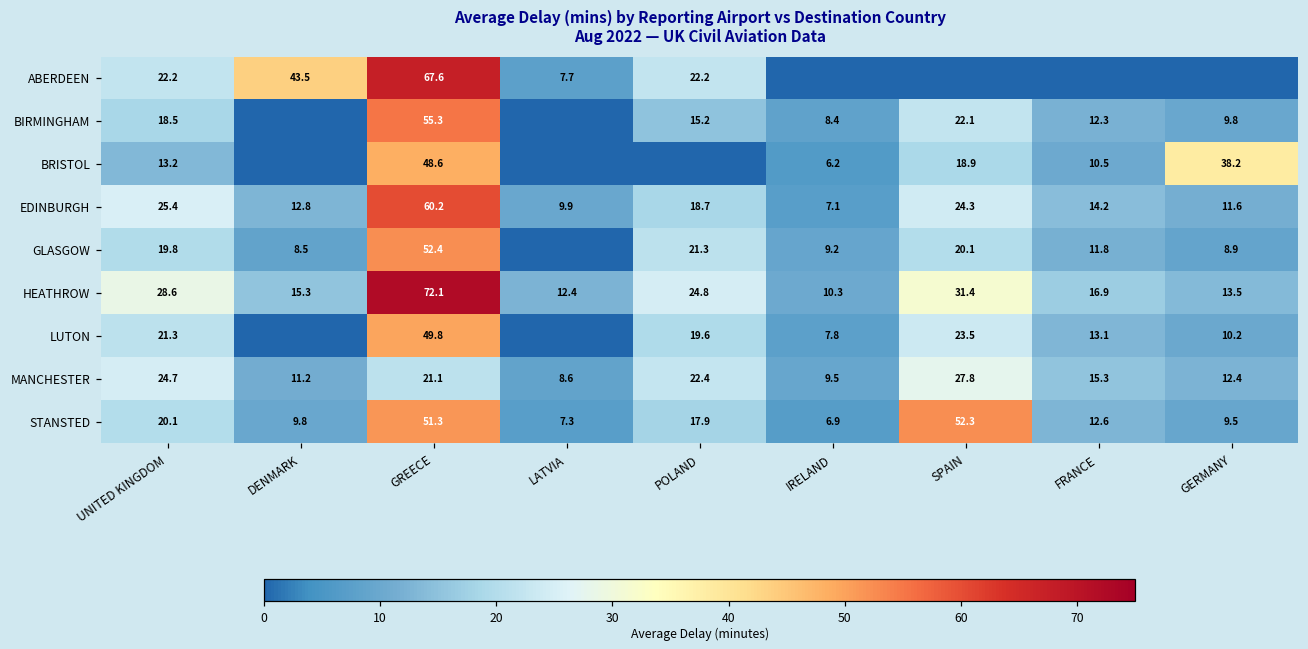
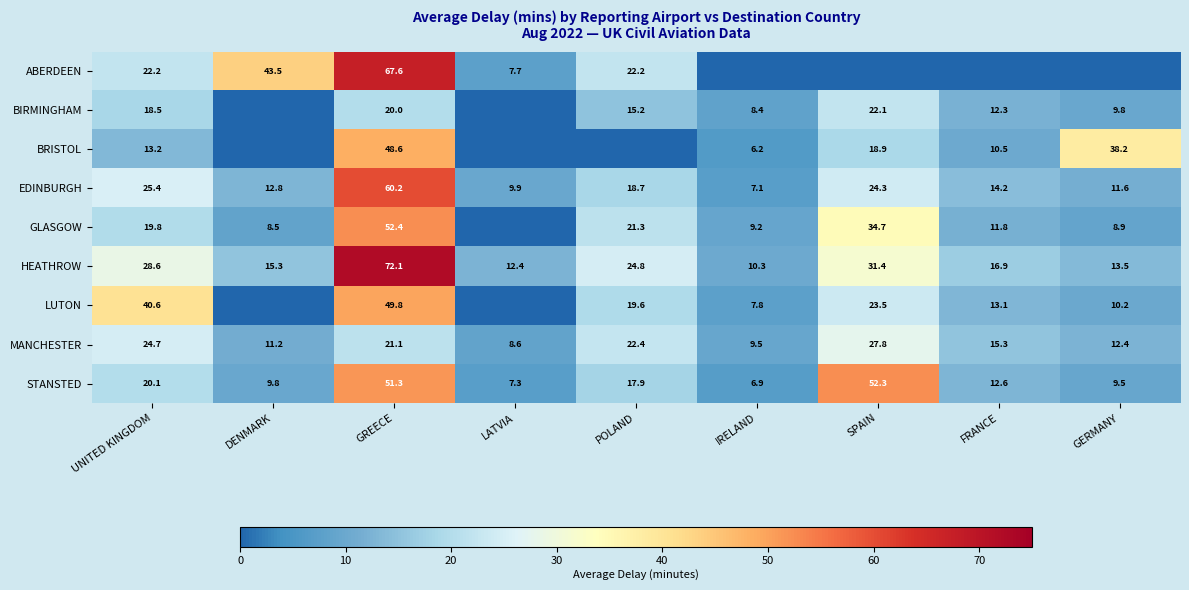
BIRMINGHAM, GREECE: 55.3 -> 20.0
GLASGOW, SPAIN: 20.1 -> 34.7
LUTON, UNITED KINGDOM: 21.3 -> 40.6
